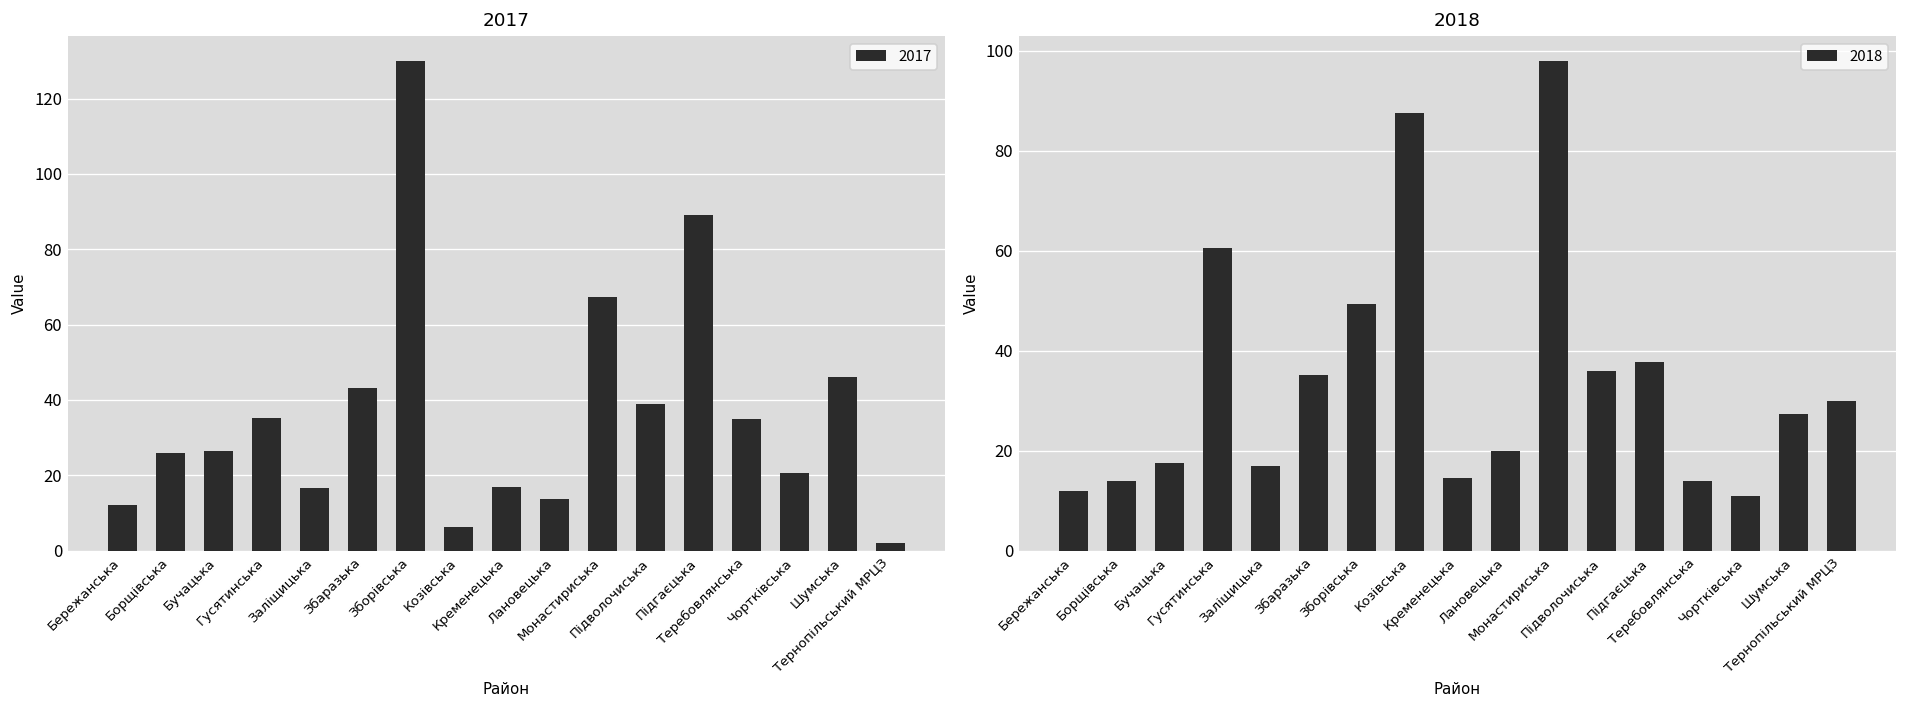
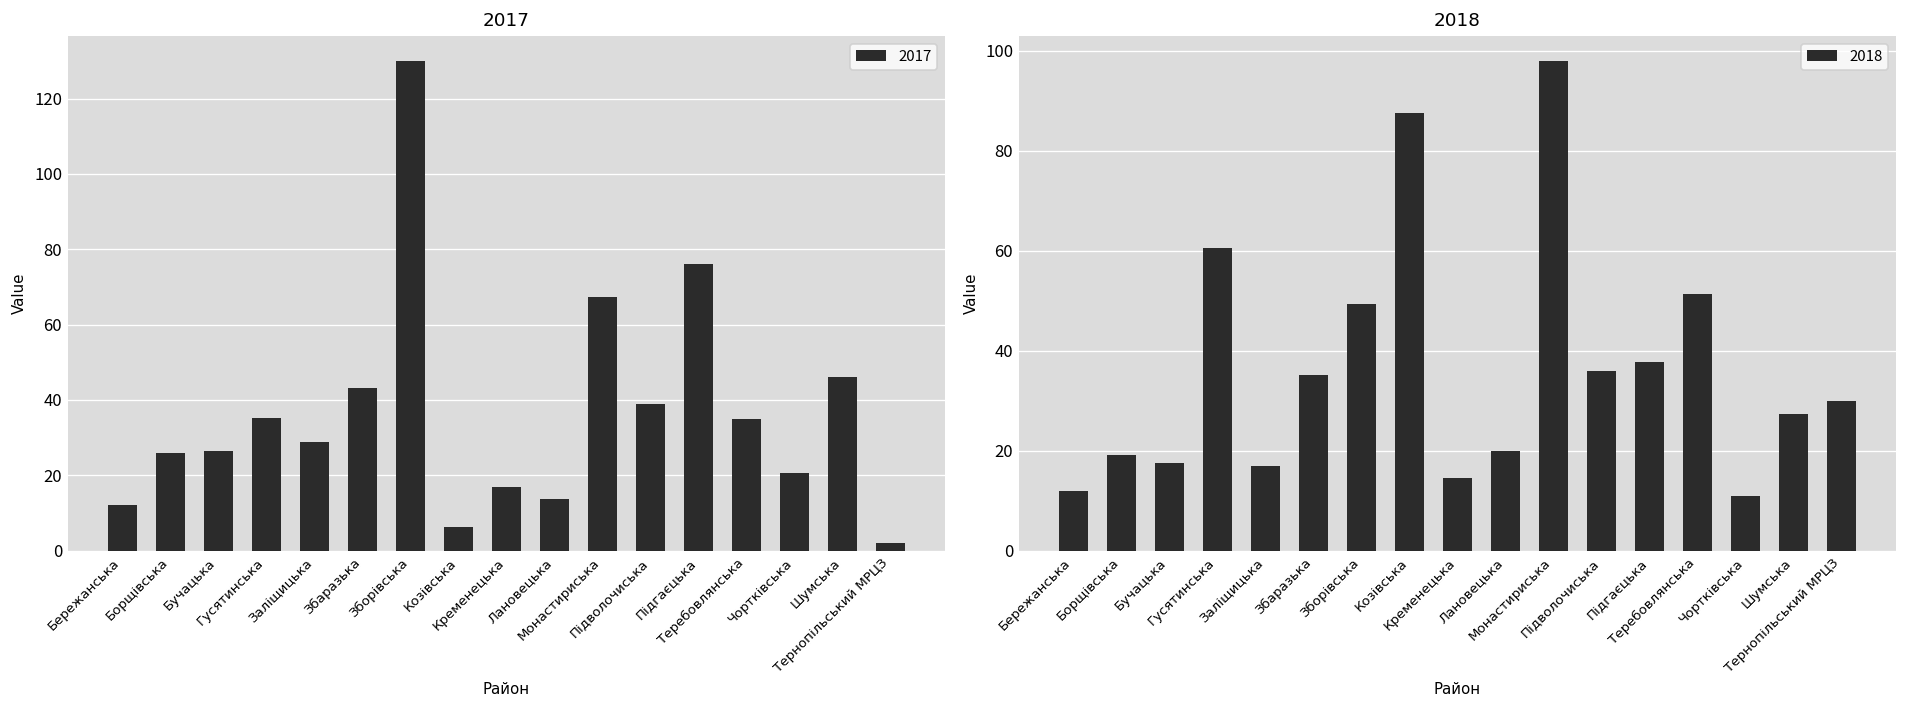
2017, Заліщицька: 17 -> 29
2017, Підгаєцька: 89 -> 76
2018, Борщівська: 14 -> 19
2018, Теребовлянська: 14 -> 51
